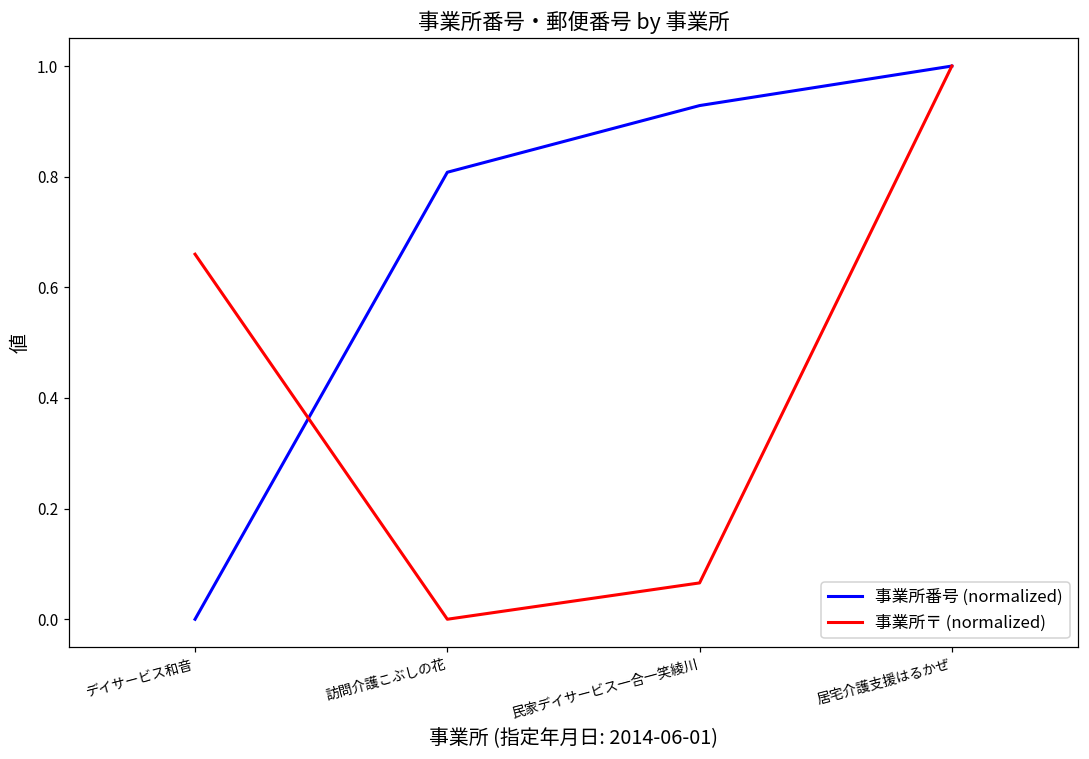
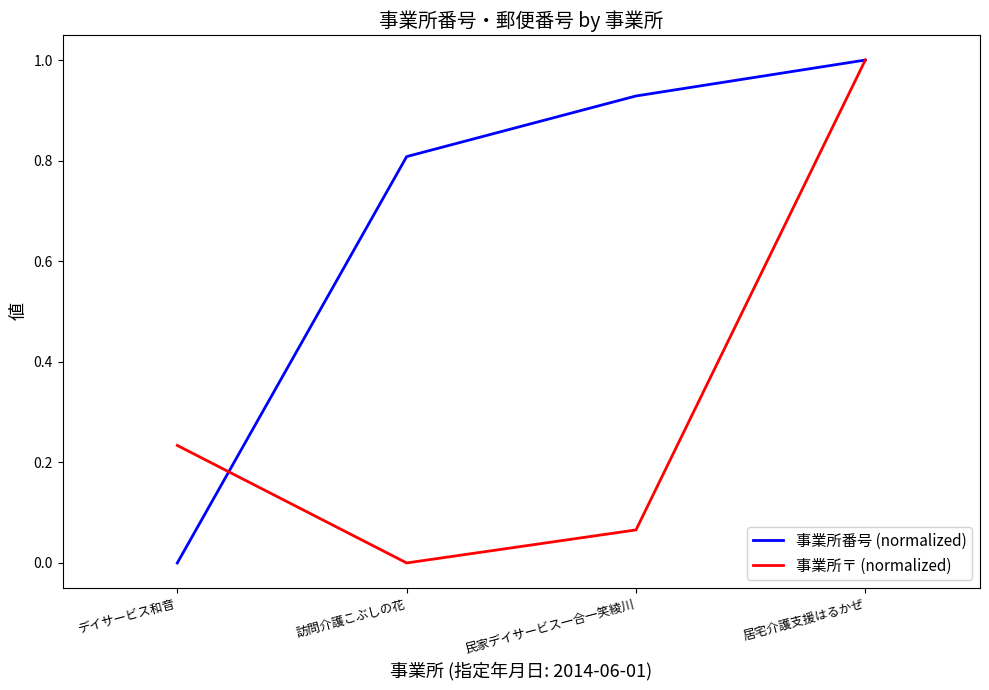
事業所〒 (normalized), デイサービス和音: 0.66 -> 0.23
